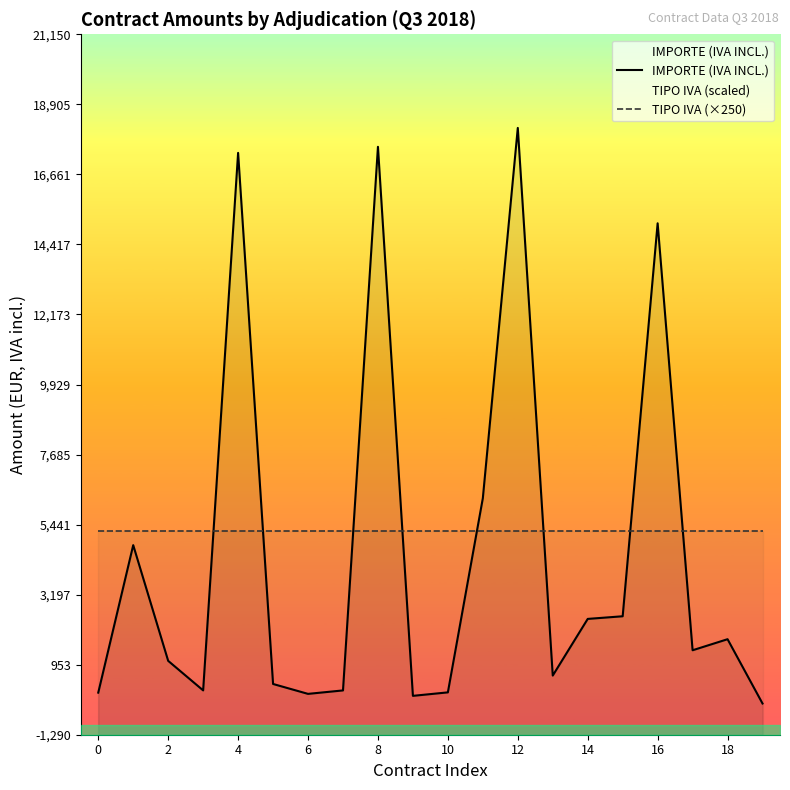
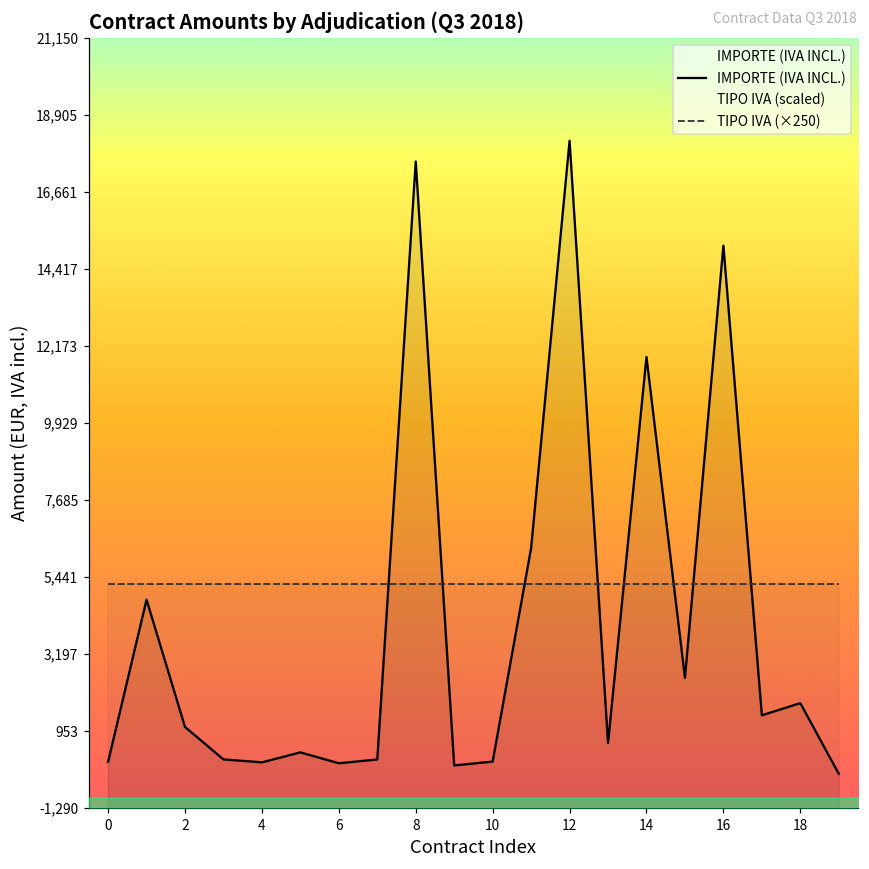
IMPORTE (IVA INCL.), 4: 17,400 -> 0
IMPORTE (IVA INCL.), 14: 2,400 -> 11,900
